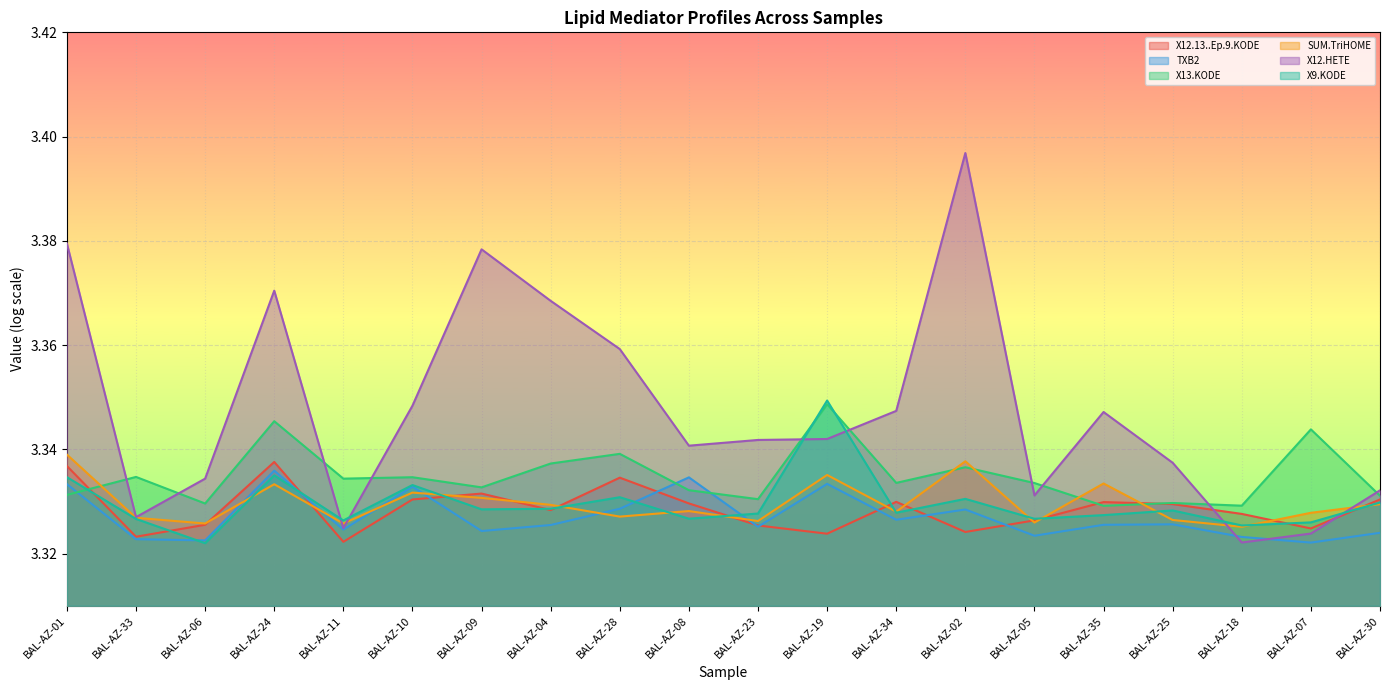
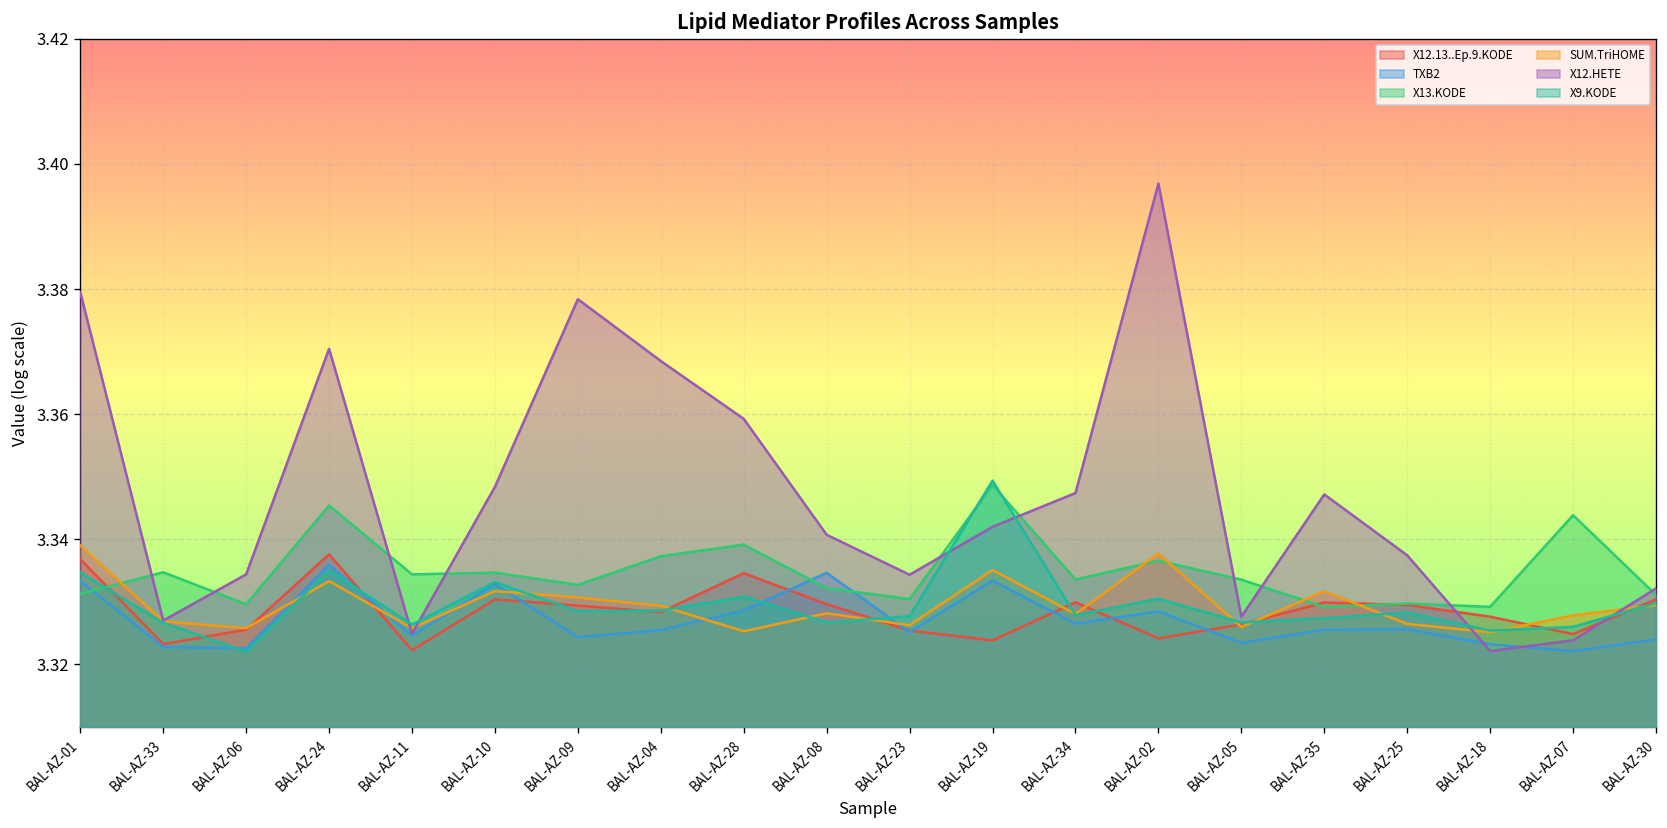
X12.13..Ep.9.KODE, BAL-AZ-09: 3.332 -> 3.329
SUM.TriHOME, BAL-AZ-28: 3.327 -> 3.325
X12.HETE, BAL-AZ-23: 3.342 -> 3.334
X12.HETE, BAL-AZ-05: 3.331 -> 3.328
SUM.TriHOME, BAL-AZ-35: 3.333 -> 3.332
